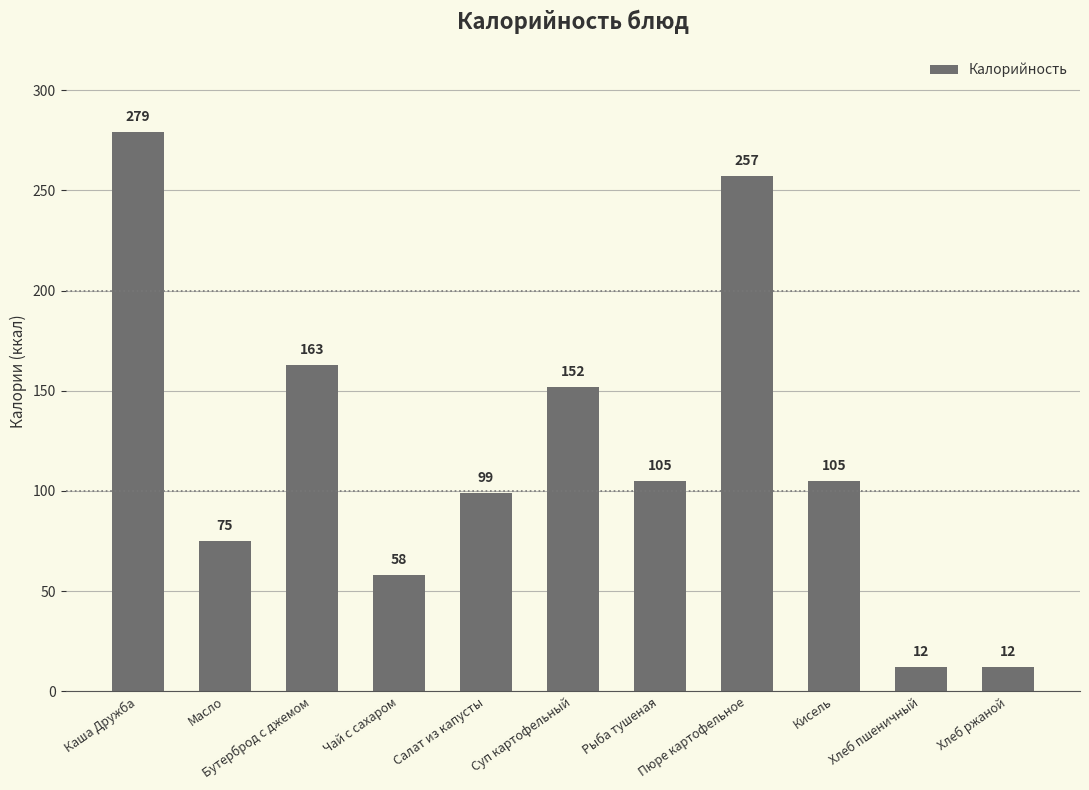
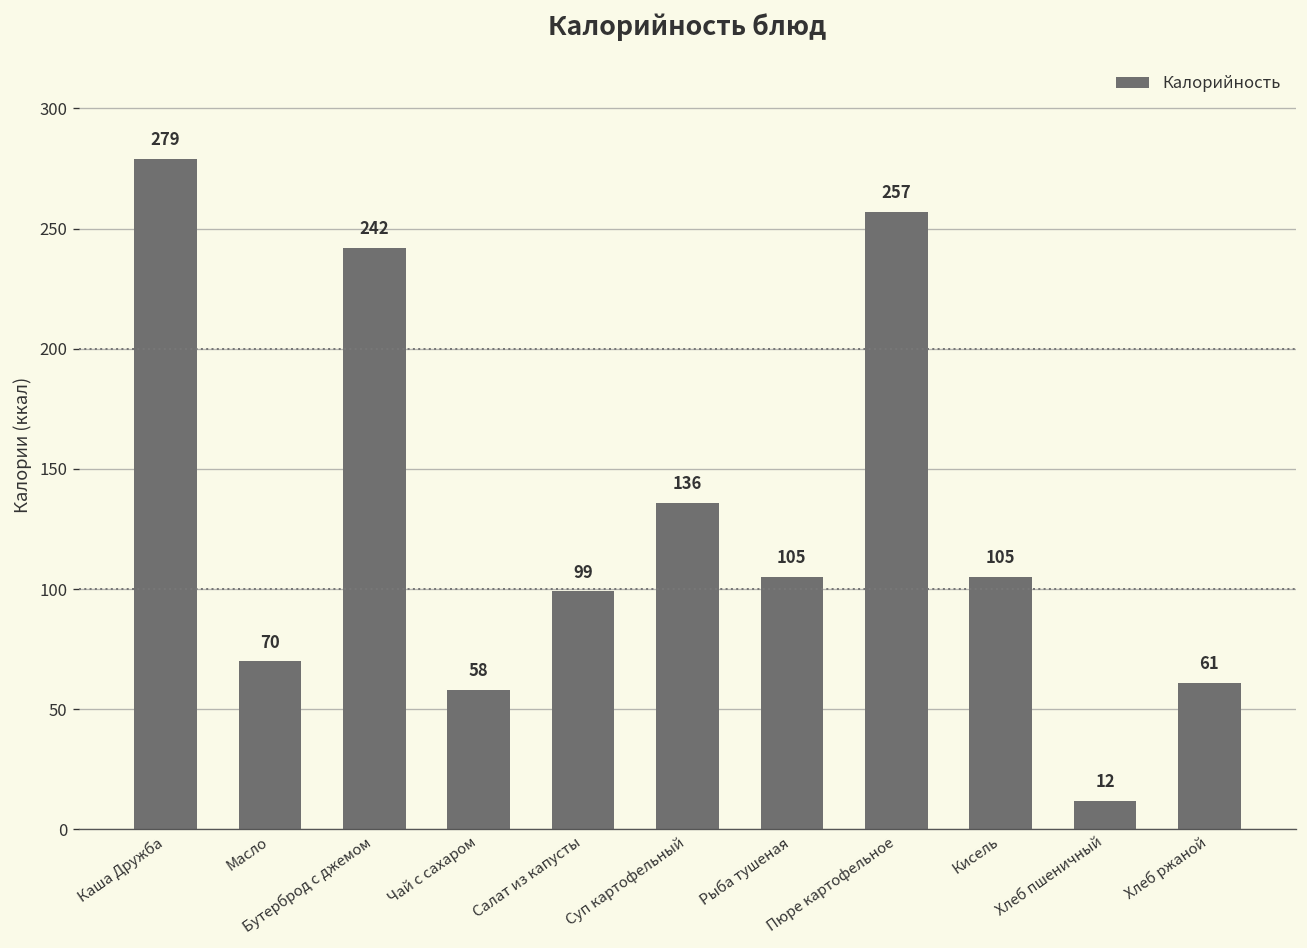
Масло: 75 -> 70
Бутерброд с джемом: 163 -> 242
Суп картофельный: 152 -> 136
Хлеб ржаной: 12 -> 61
